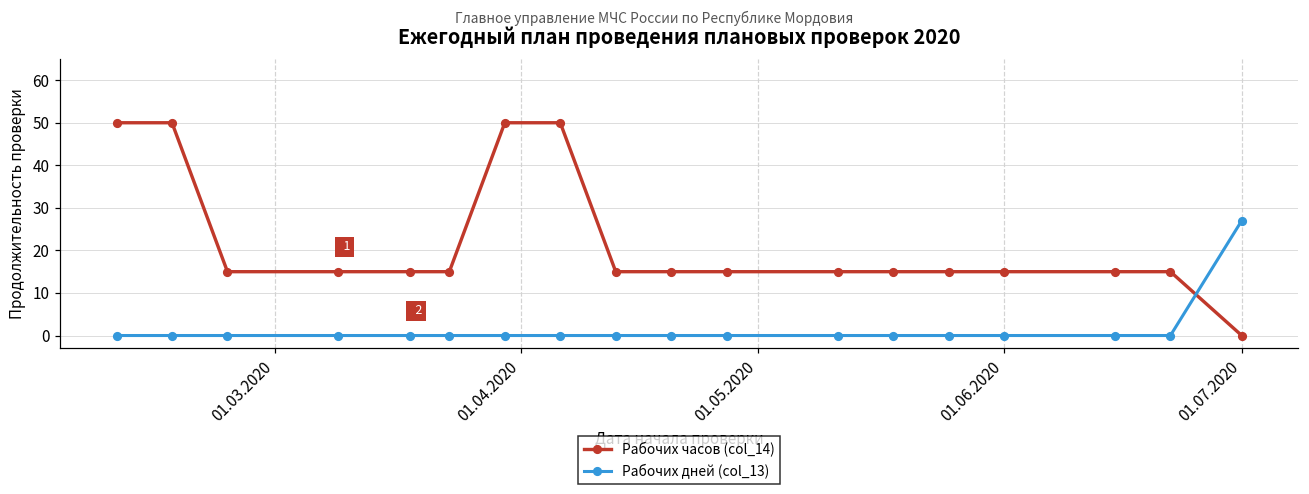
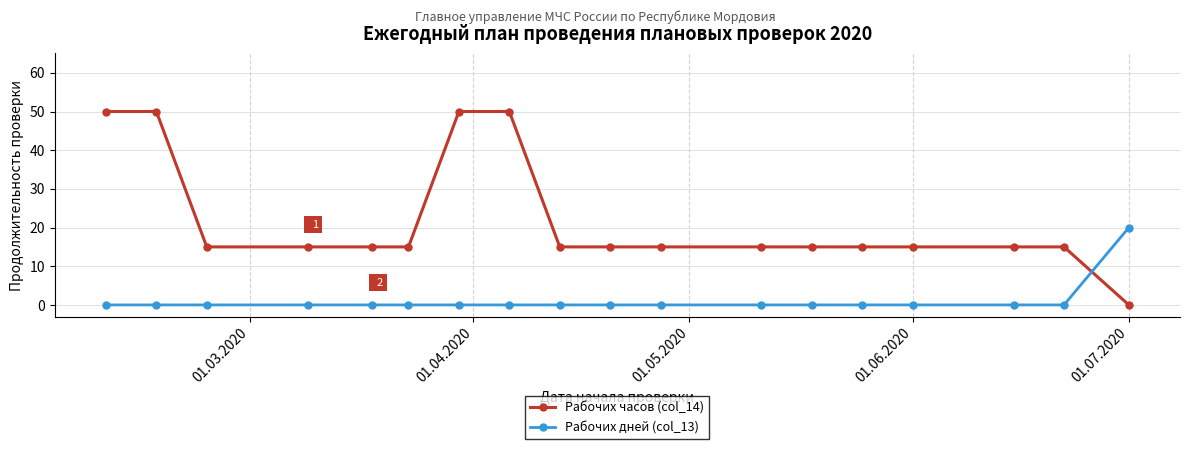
Рабочих дней (col_13), 01.07.2020: 27 -> 20
